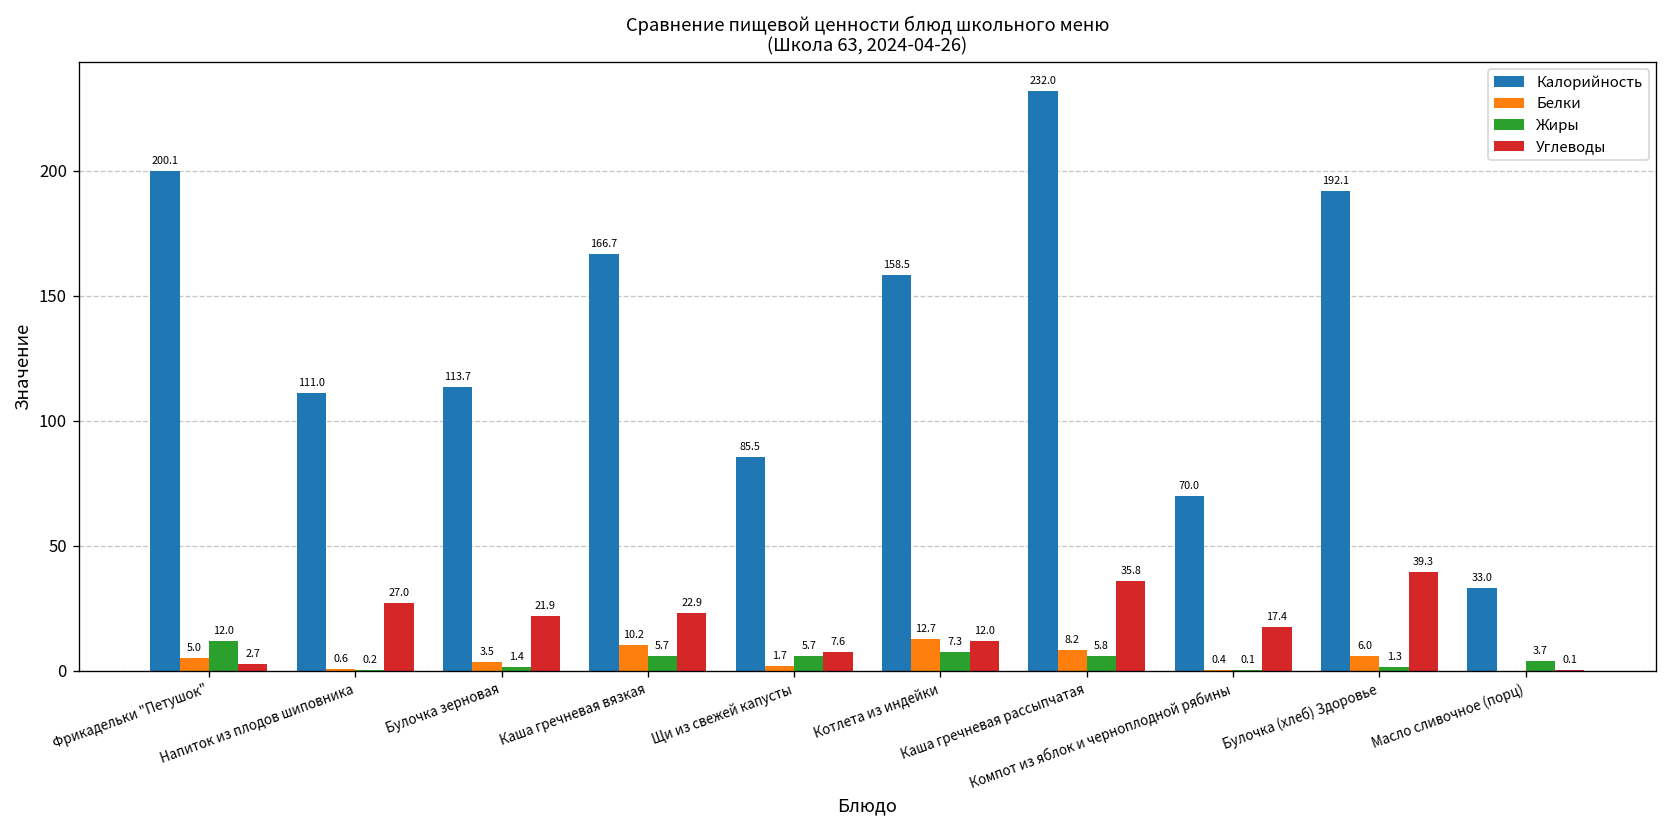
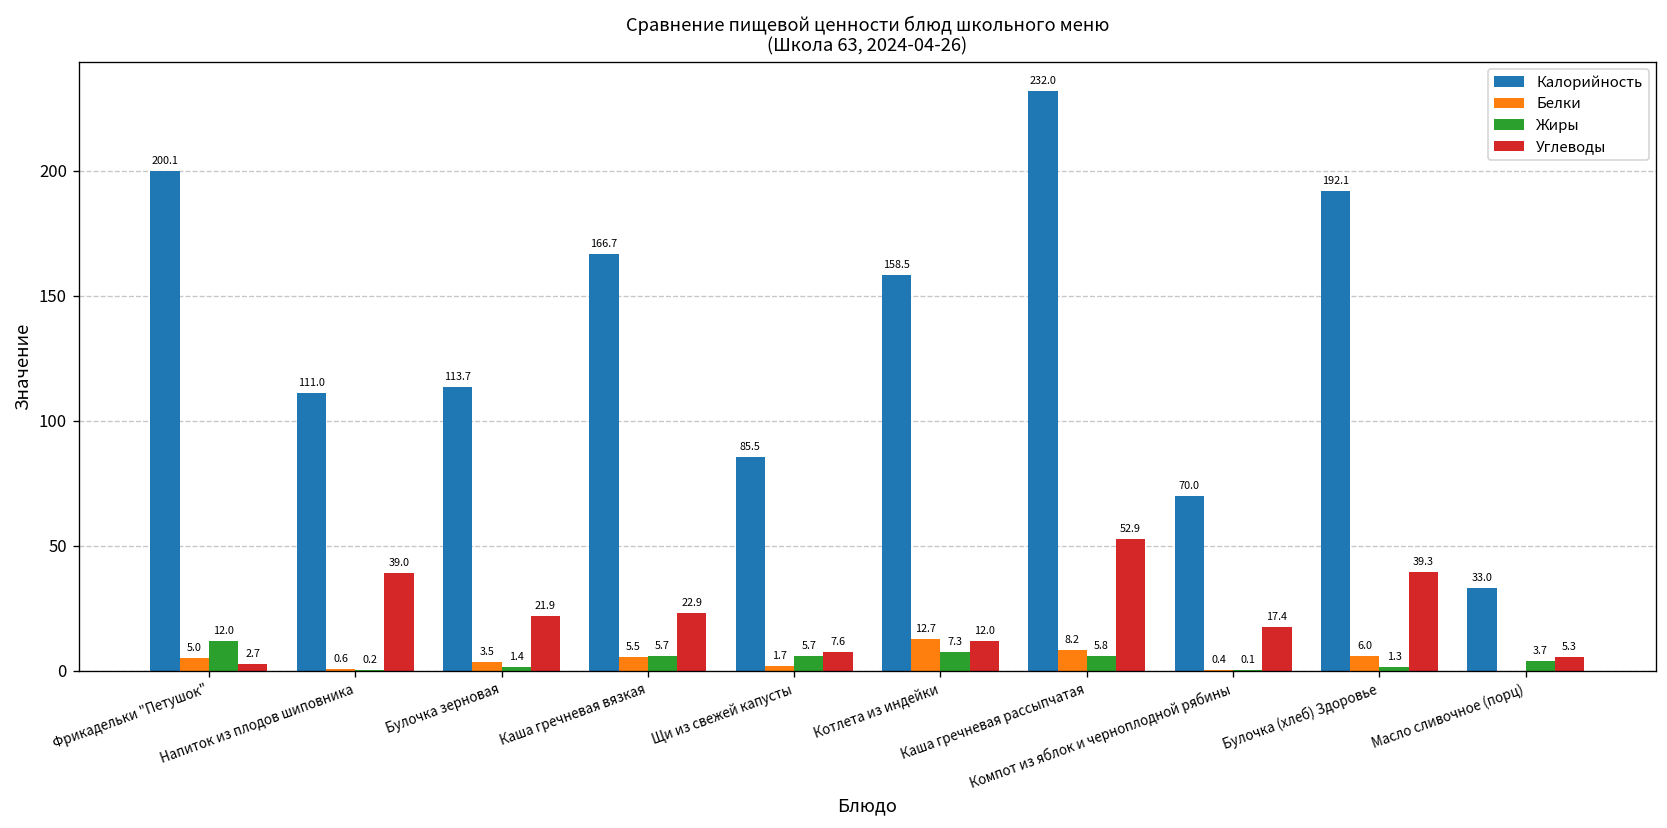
Углеводы, Напиток из плодов шиповника: 27.0 -> 39.0
Белки, Каша гречневая вязкая: 10.2 -> 5.5
Углеводы, Каша гречневая рассыпчатая: 35.8 -> 52.9
Углеводы, Масло сливочное (порц): 0.1 -> 5.3
